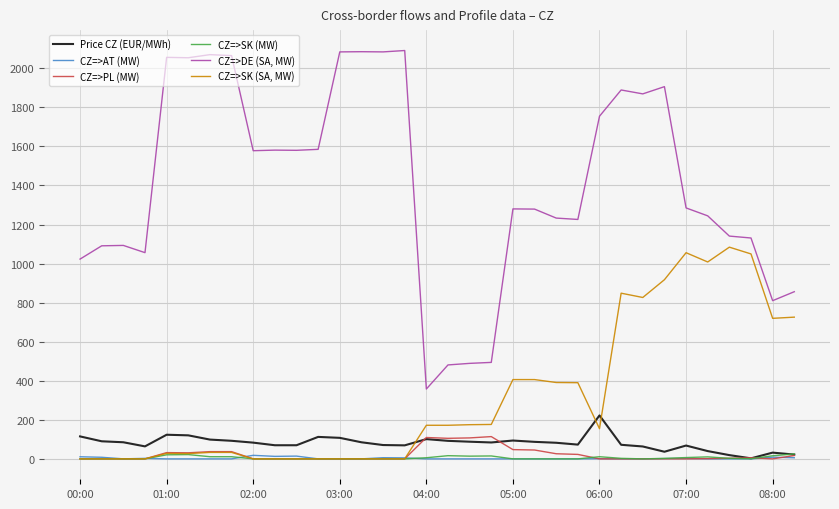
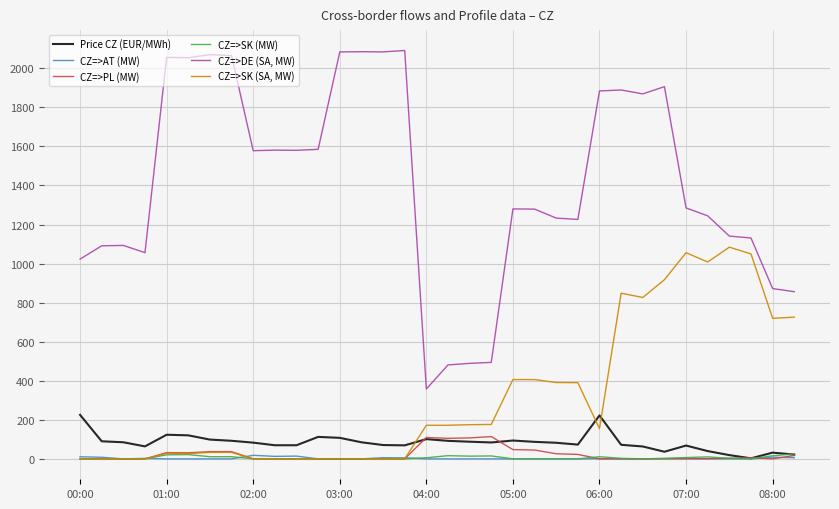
Price CZ (EUR/MWh), 00:00: 120 -> 230
CZ=>DE (SA, MW), 06:00: 1750 -> 1880
CZ=>DE (SA, MW), 08:00: 810 -> 870
